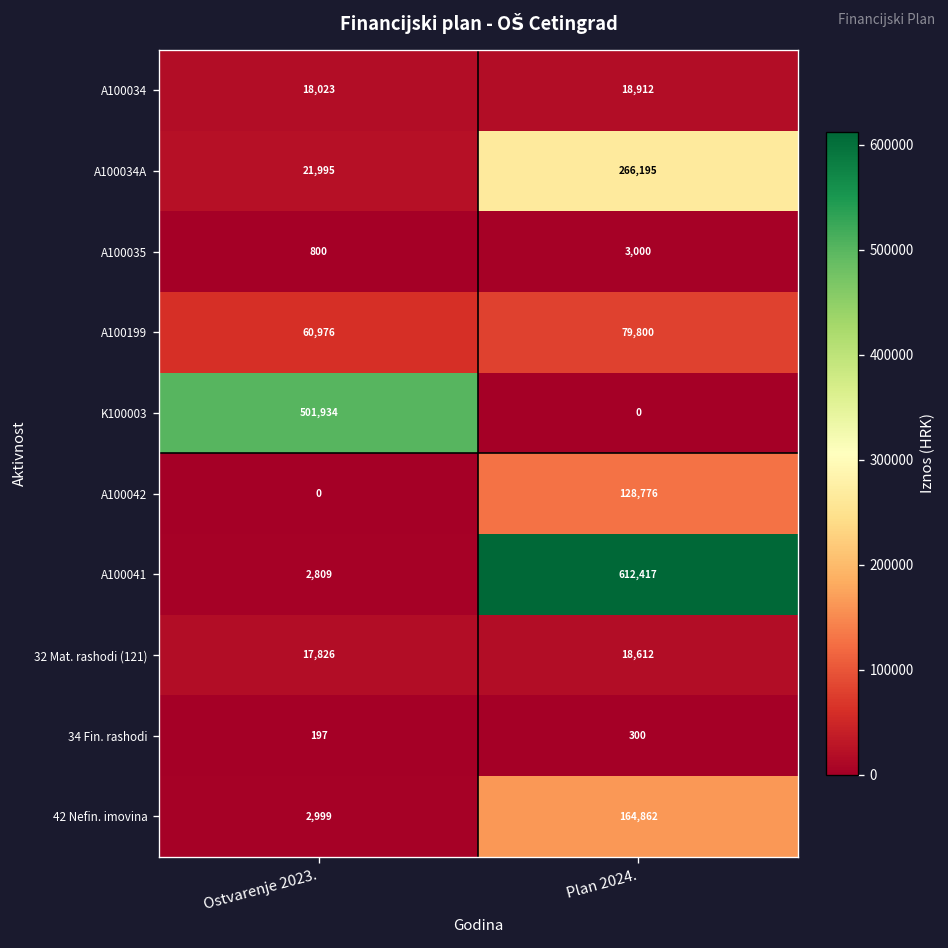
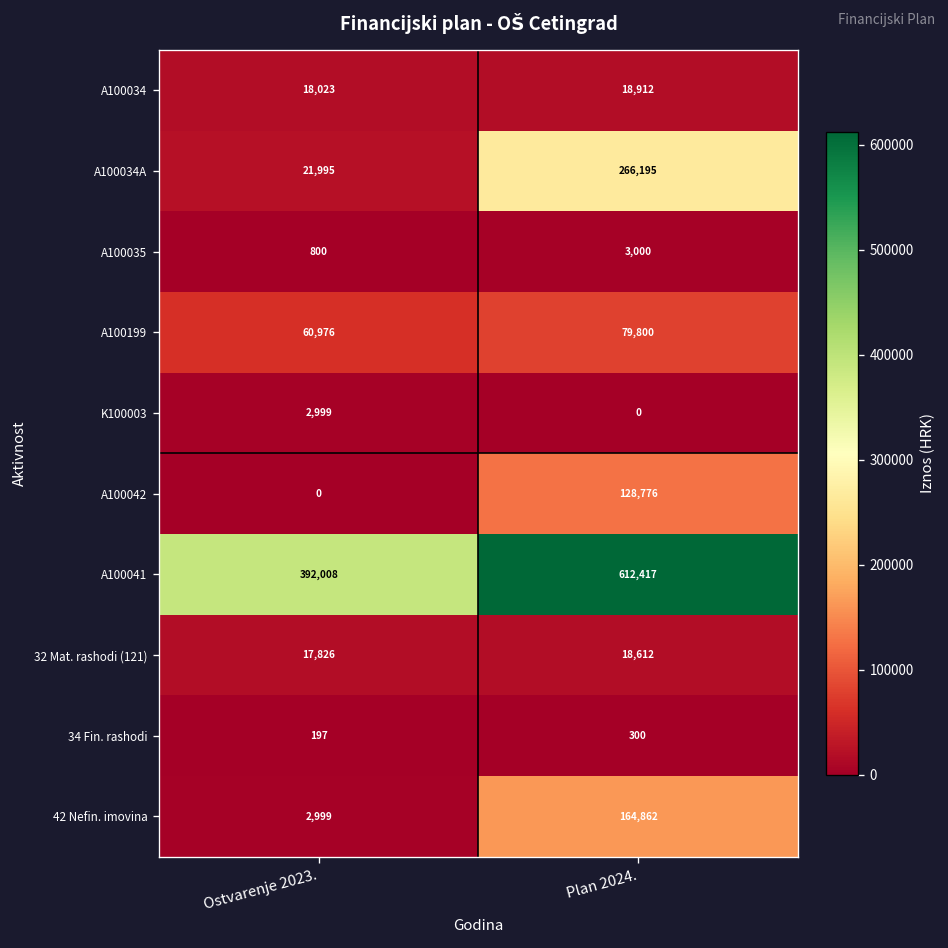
K100003, Ostvarenje 2023.: 501,934 -> 2,999
A100041, Ostvarenje 2023.: 2,809 -> 392,008
